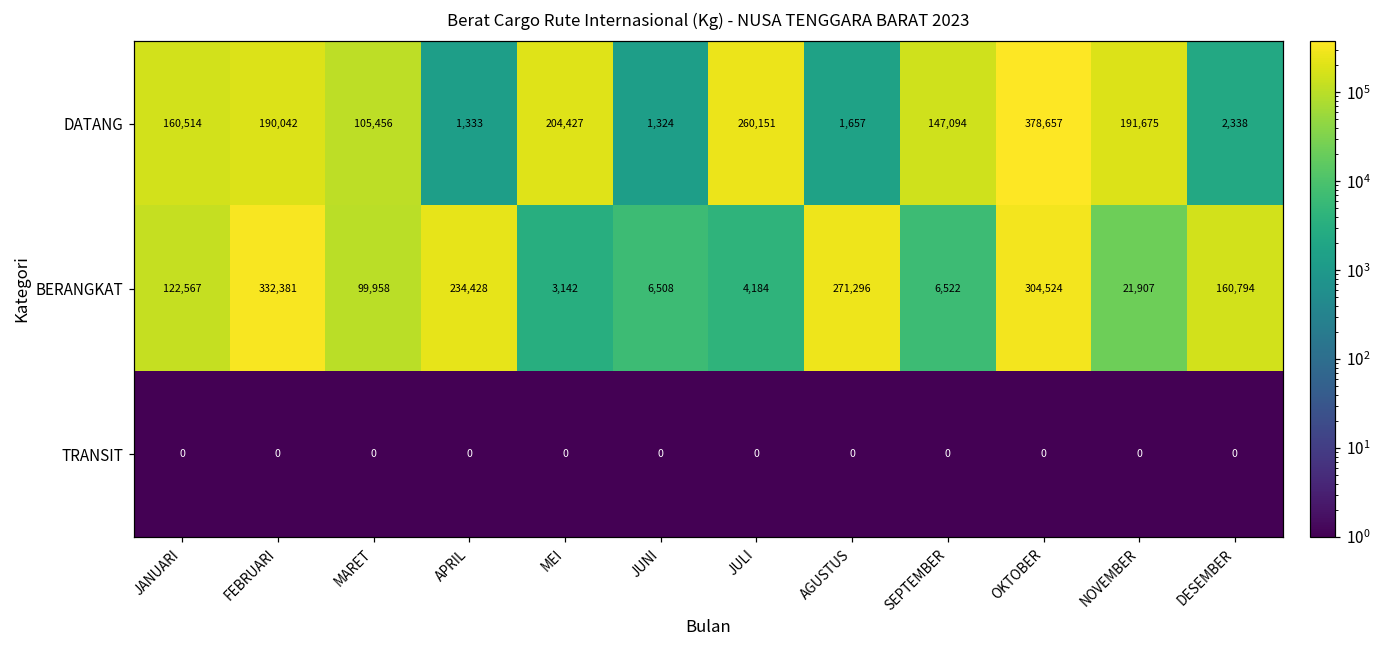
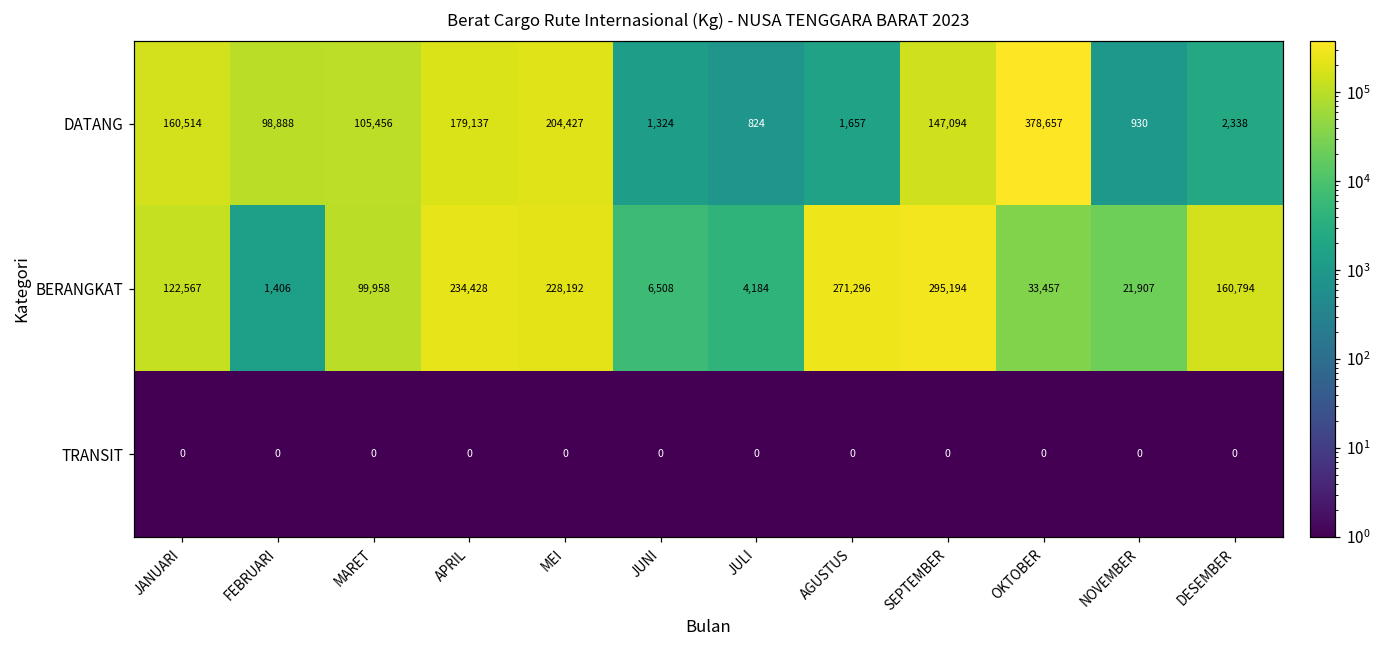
DATANG, FEBRUARI: 190,042 -> 98,888
DATANG, APRIL: 1,333 -> 179,137
DATANG, JULI: 260,151 -> 824
DATANG, NOVEMBER: 191,675 -> 930
BERANGKAT, FEBRUARI: 332,381 -> 1,406
BERANGKAT, MEI: 3,142 -> 228,192
BERANGKAT, SEPTEMBER: 6,522 -> 295,194
BERANGKAT, OKTOBER: 304,524 -> 33,457
